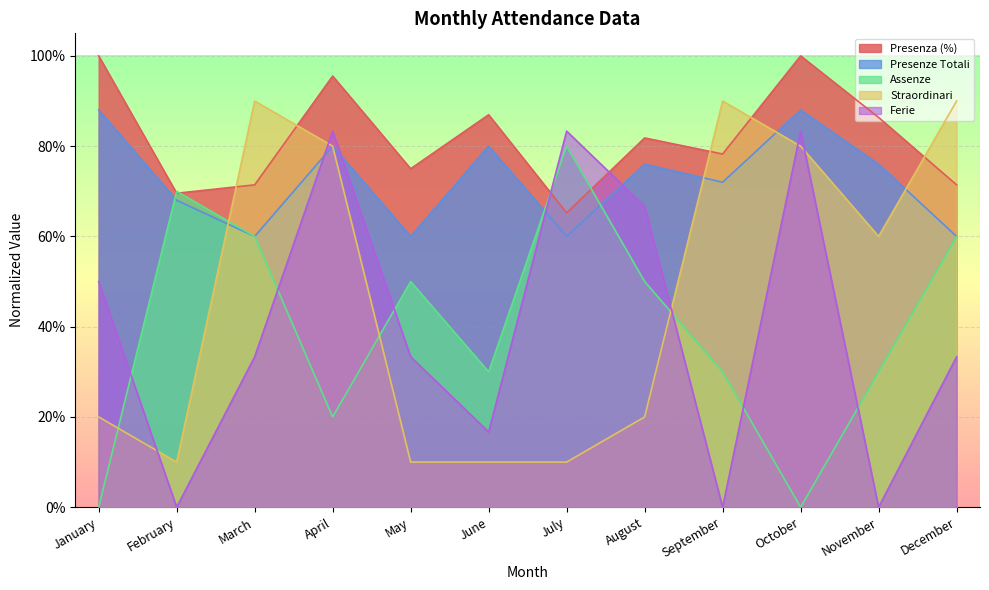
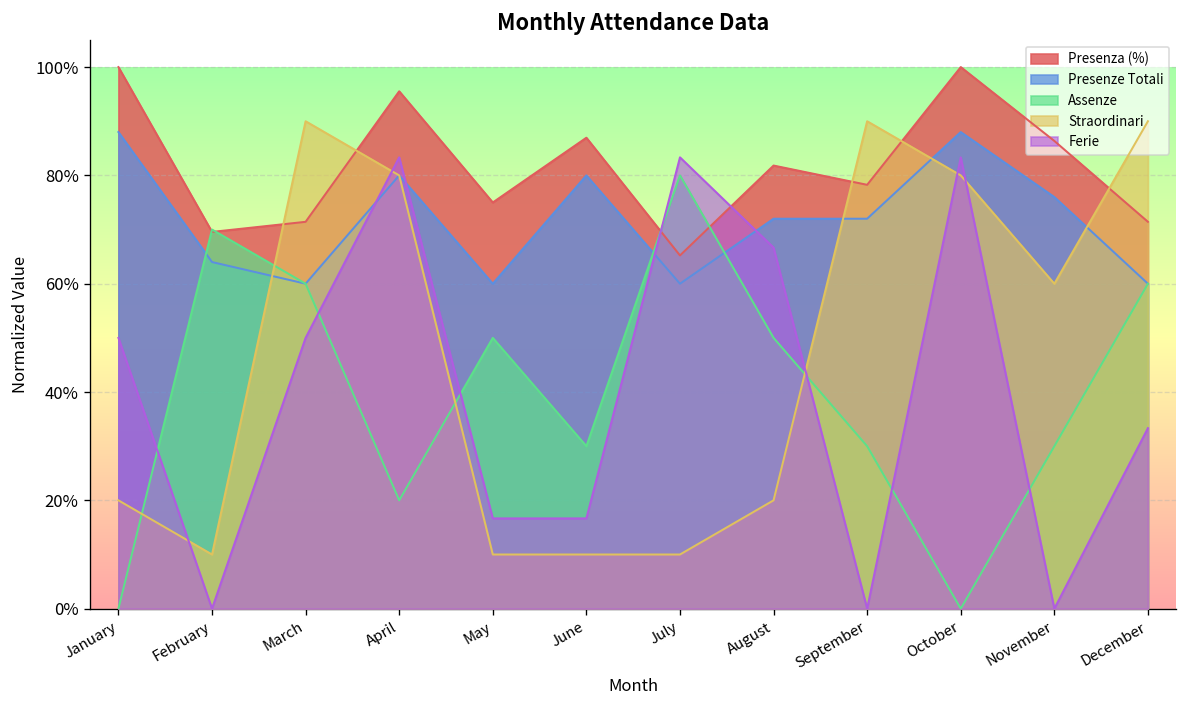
Presenze Totali, February: 68% -> 64%
Ferie, March: 33% -> 50%
Ferie, May: 33% -> 17%
Presenze Totali, August: 76% -> 72%
